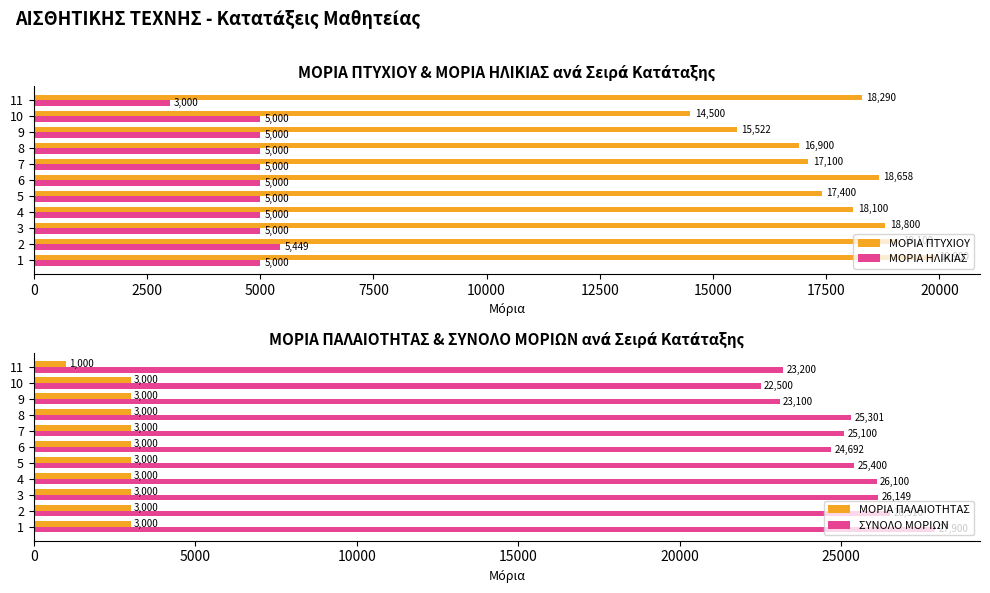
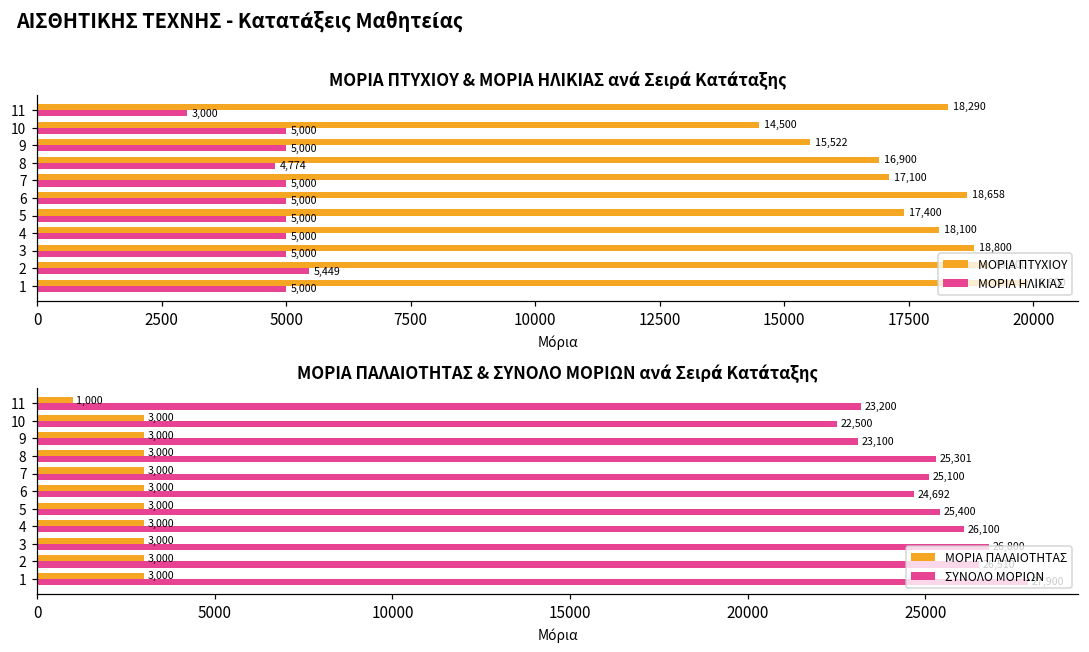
ΜΟΡΙΑ ΠΤΥΧΙΟΥ & ΜΟΡΙΑ ΗΛΙΚΙΑΣ ανά Σειρά Κατάταξης, ΜΟΡΙΑ ΗΛΙΚΙΑΣ, 8: 5,000 -> 4,774
ΜΟΡΙΑ ΠΑΛΑΙΟΤΗΤΑΣ & ΣΥΝΟΛΟ ΜΟΡΙΩΝ ανά Σειρά Κατάταξης, ΣΥΝΟΛΟ ΜΟΡΙΩΝ, 3: 26100 -> 26800
